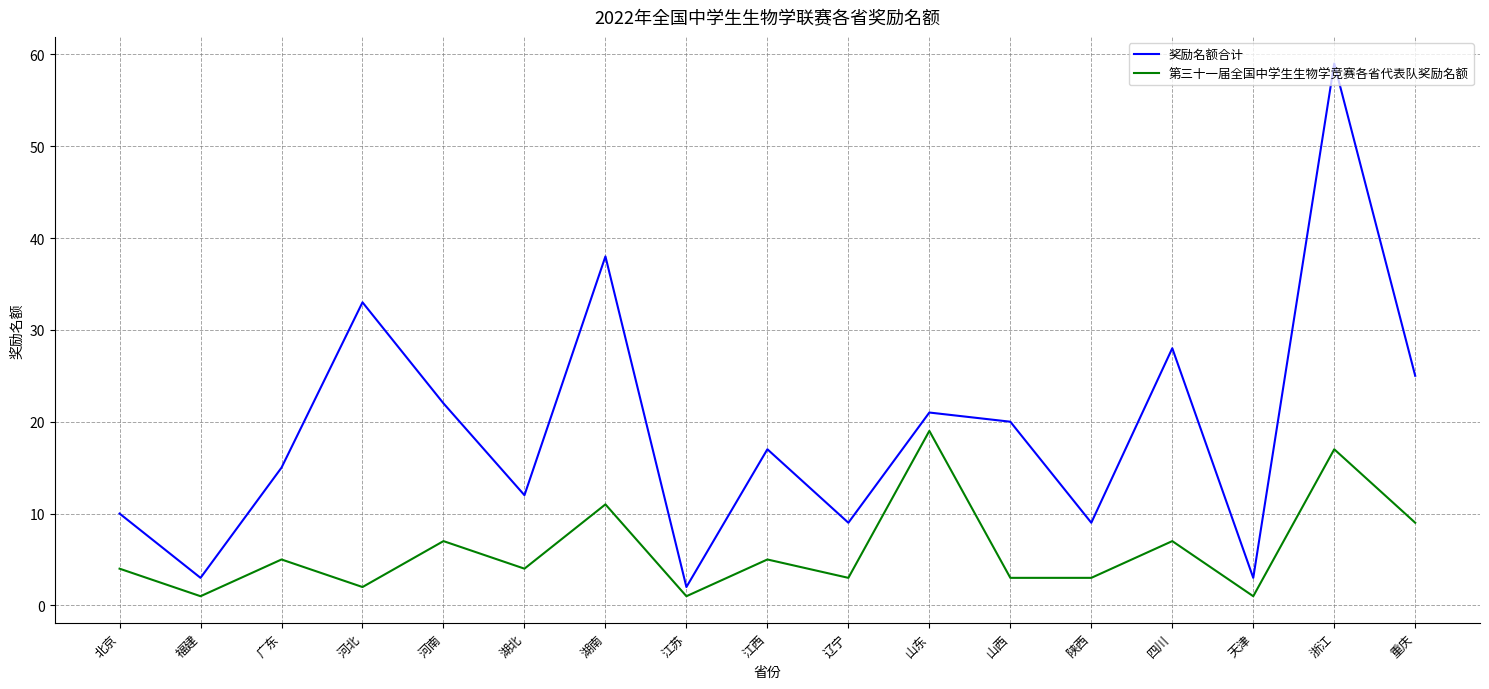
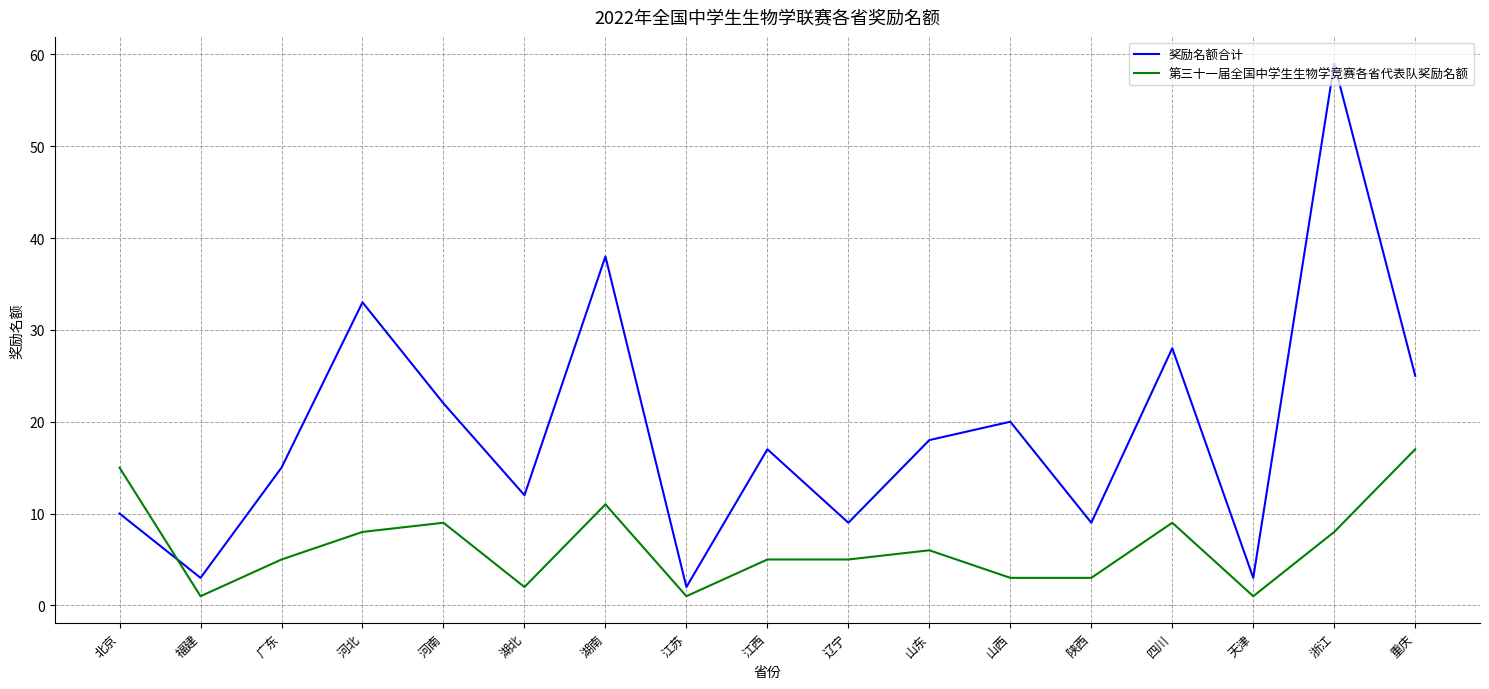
第三十一届全国中学生生物学竞赛各省代表队奖励名额, 北京: 4 -> 15
第三十一届全国中学生生物学竞赛各省代表队奖励名额, 河北: 2 -> 8
第三十一届全国中学生生物学竞赛各省代表队奖励名额, 河南: 7 -> 9
第三十一届全国中学生生物学竞赛各省代表队奖励名额, 湖北: 4 -> 2
第三十一届全国中学生生物学竞赛各省代表队奖励名额, 辽宁: 3 -> 5
奖励名额合计, 山东: 21 -> 18
第三十一届全国中学生生物学竞赛各省代表队奖励名额, 山东: 19 -> 6
第三十一届全国中学生生物学竞赛各省代表队奖励名额, 四川: 7 -> 9
第三十一届全国中学生生物学竞赛各省代表队奖励名额, 浙江: 17 -> 8
第三十一届全国中学生生物学竞赛各省代表队奖励名额, 重庆: 9 -> 17
